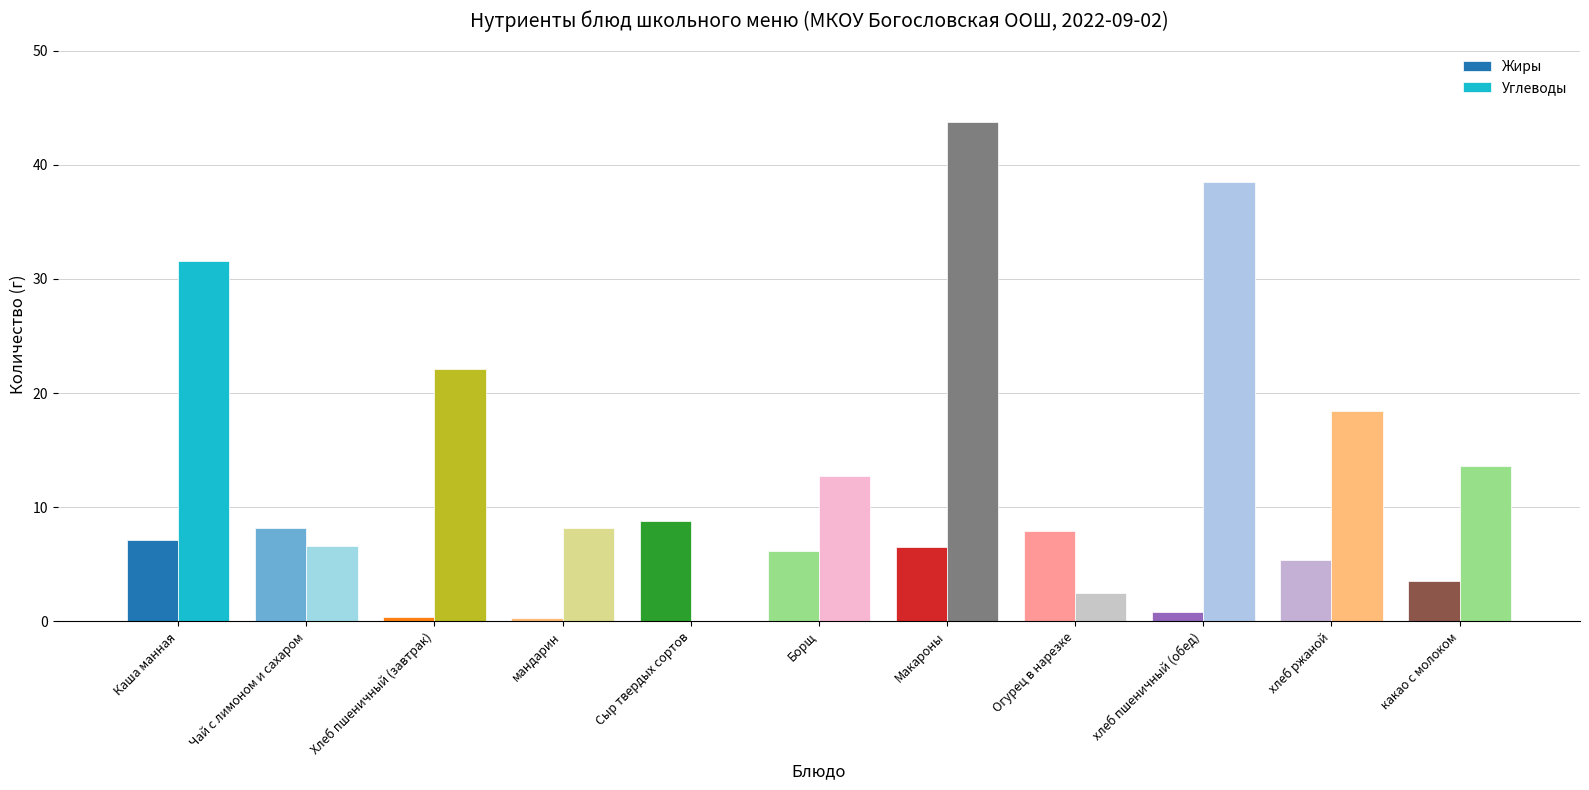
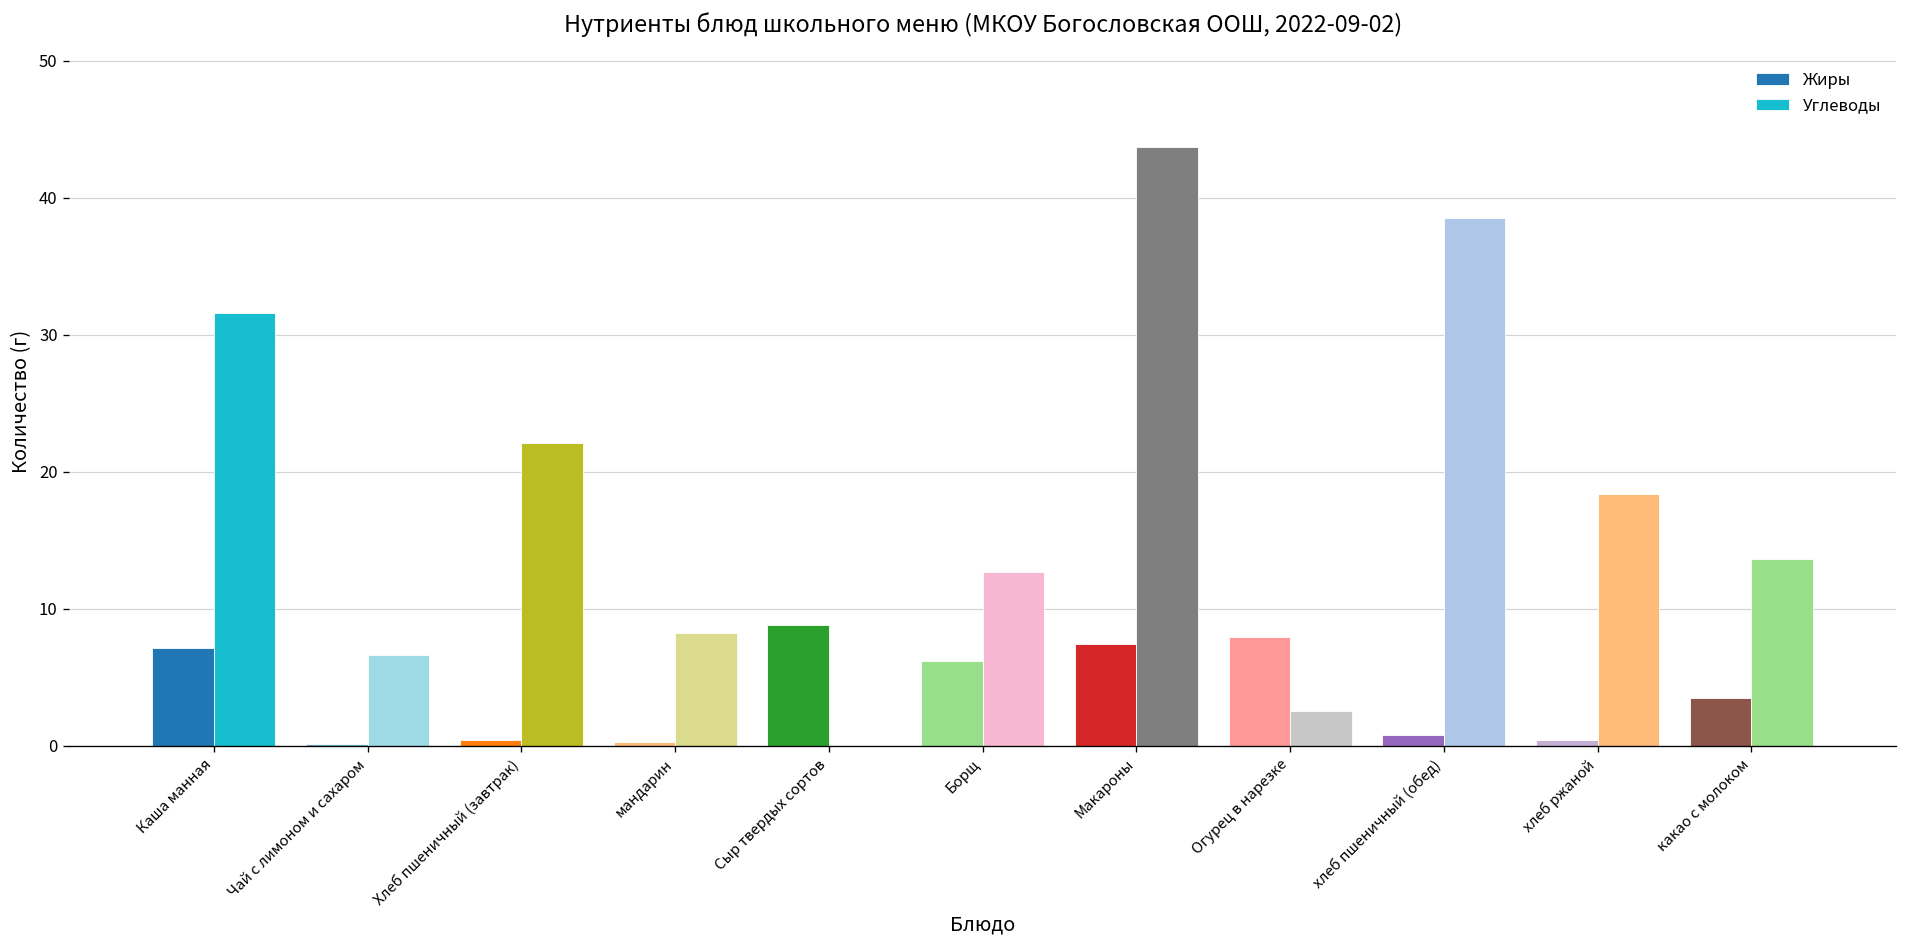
Жиры, Чай с лимоном и сахаром: 8.2 -> 0.1
Жиры, Макароны: 6.5 -> 7.4
Жиры, хлеб ржаной: 5.4 -> 0.4
